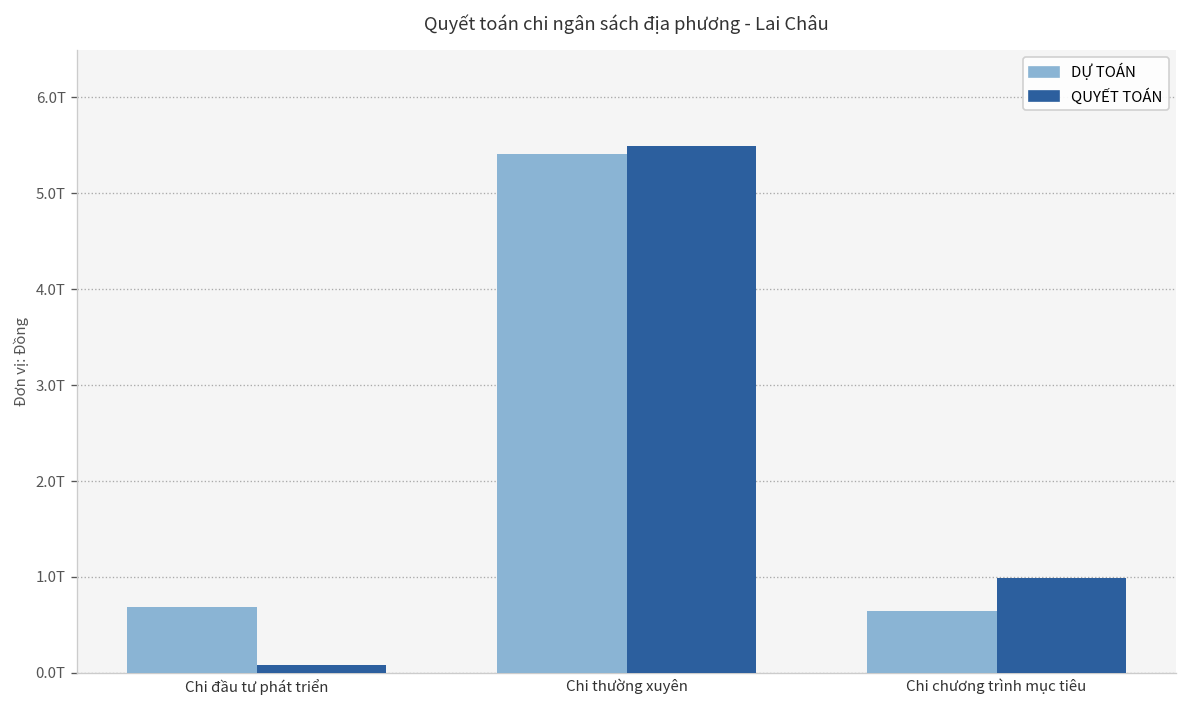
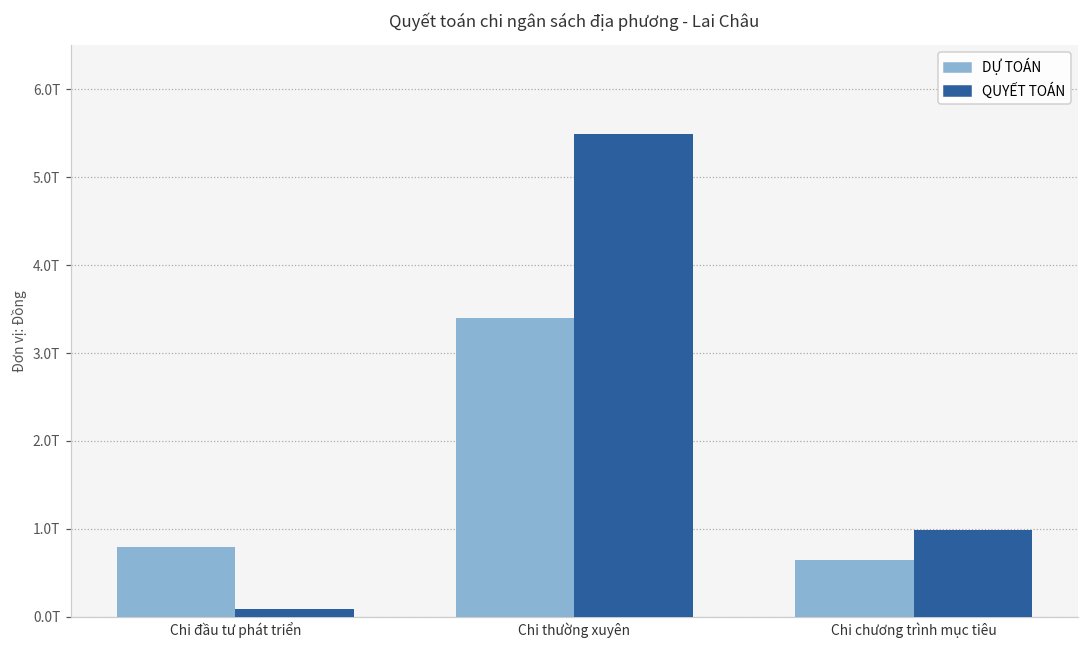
DỰ TOÁN, Chi đầu tư phát triển: 0.7T -> 0.8T
DỰ TOÁN, Chi thường xuyên: 5.4T -> 3.4T
